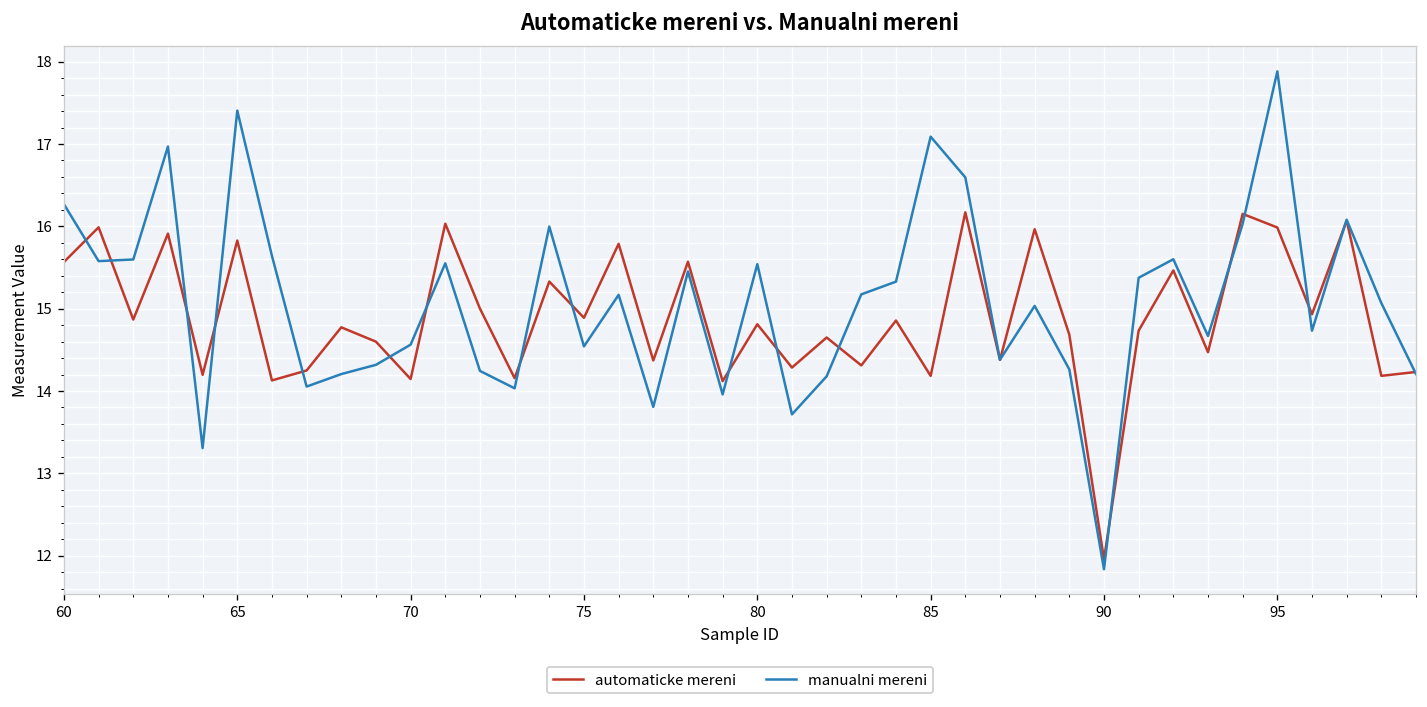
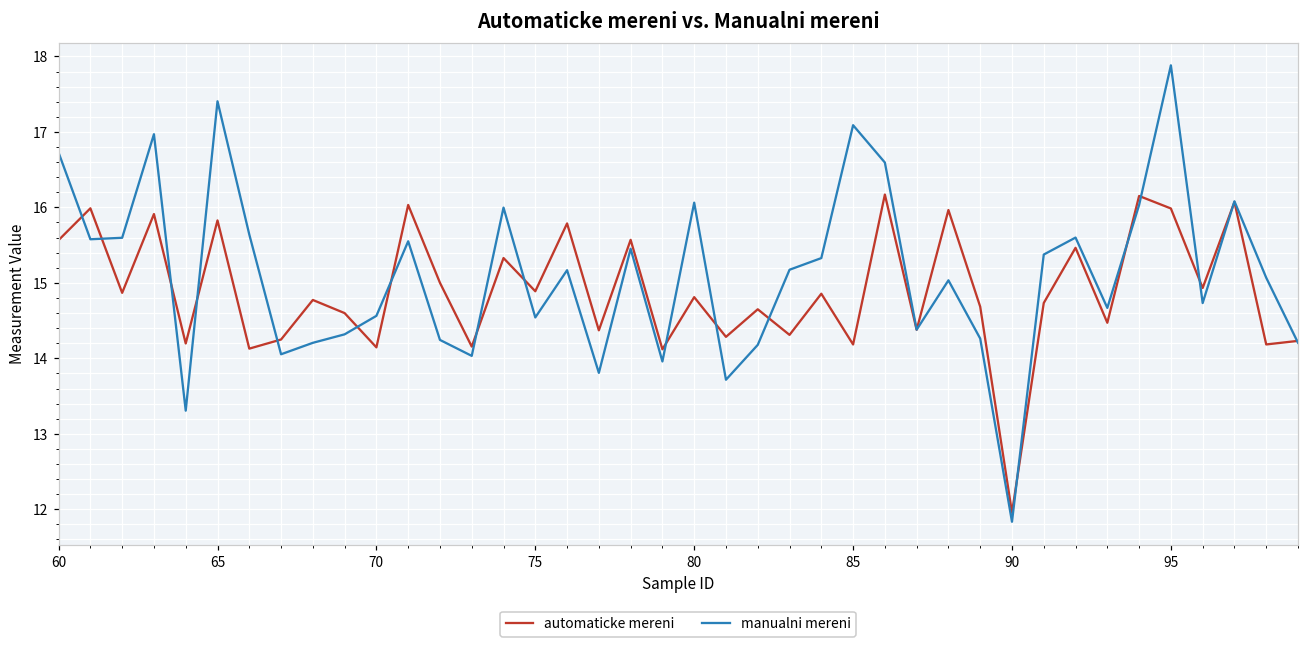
manualni mereni, 60: 16.3 -> 16.7
manualni mereni, 80: 15.5 -> 16.1
